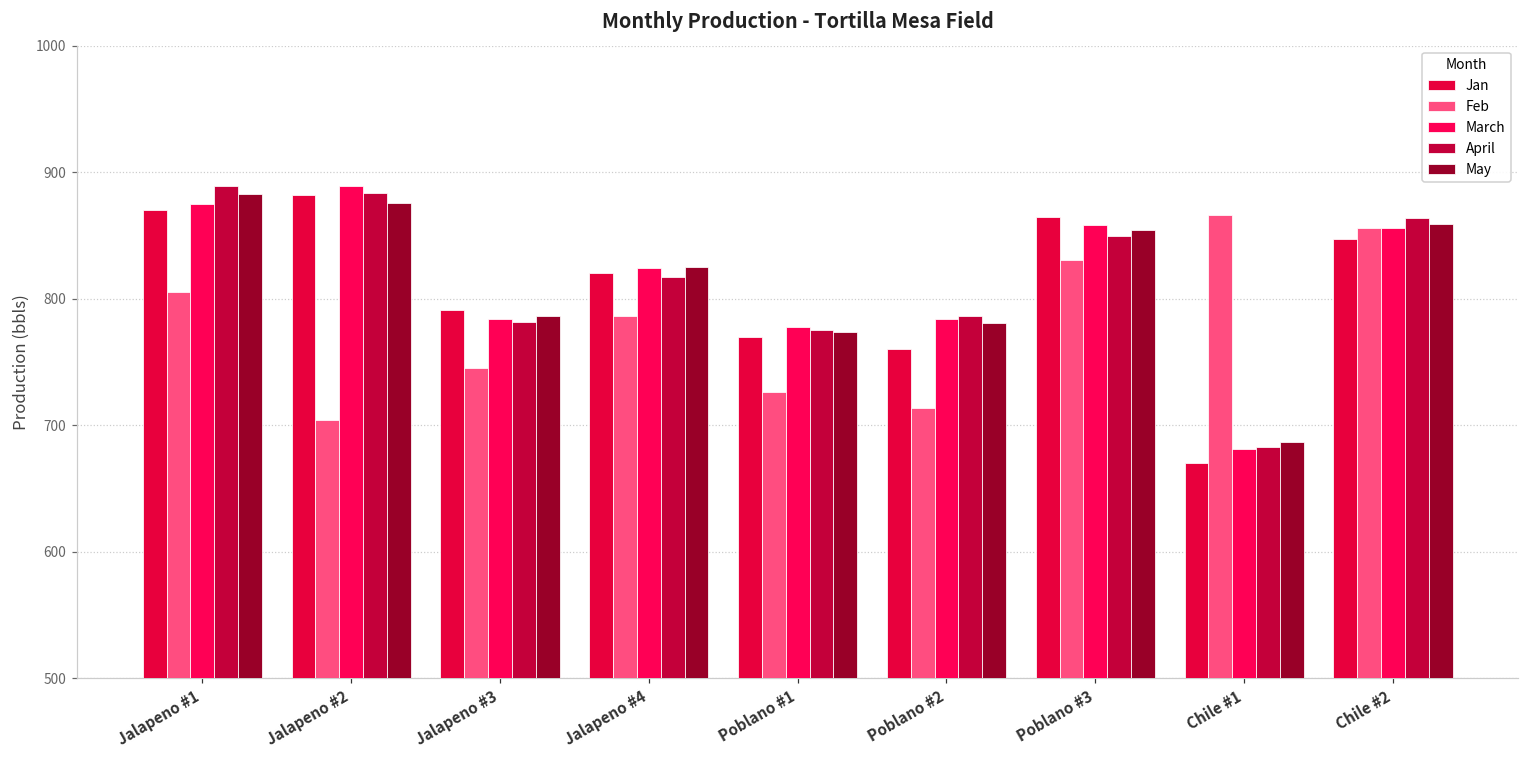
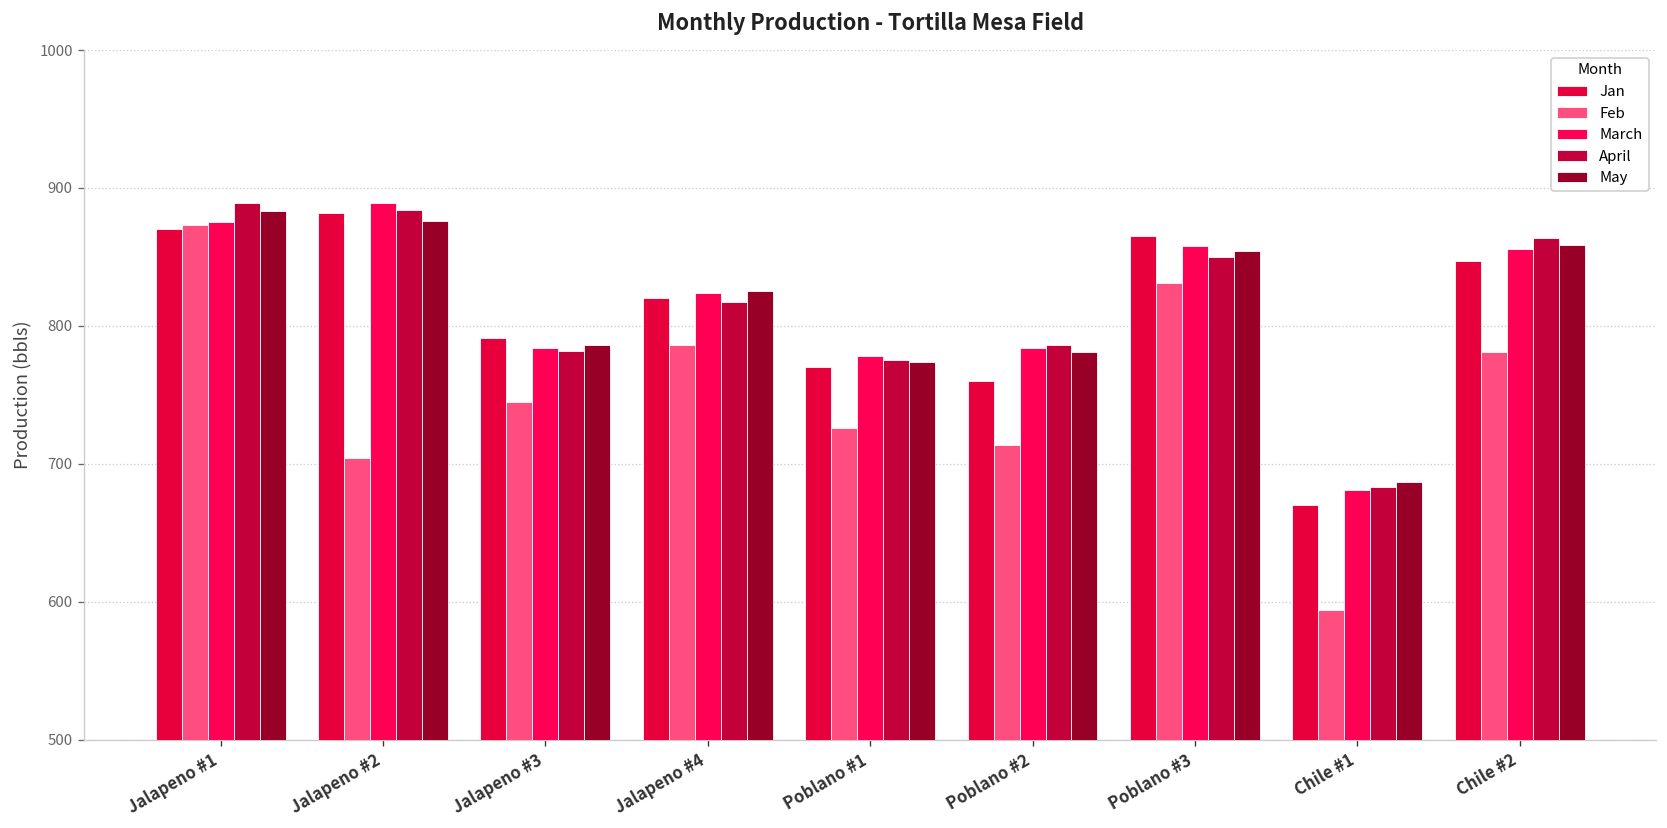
Feb, Jalapeno #1: 805 -> 873
Feb, Chile #1: 866 -> 594
Feb, Chile #2: 856 -> 781
